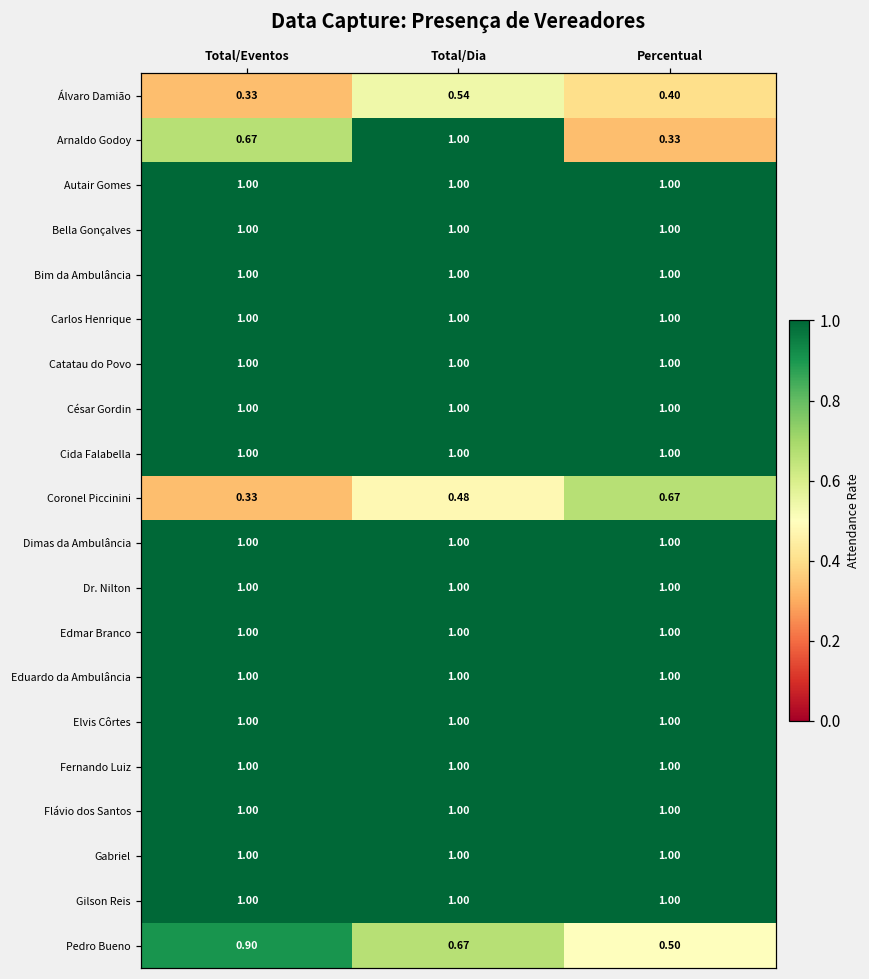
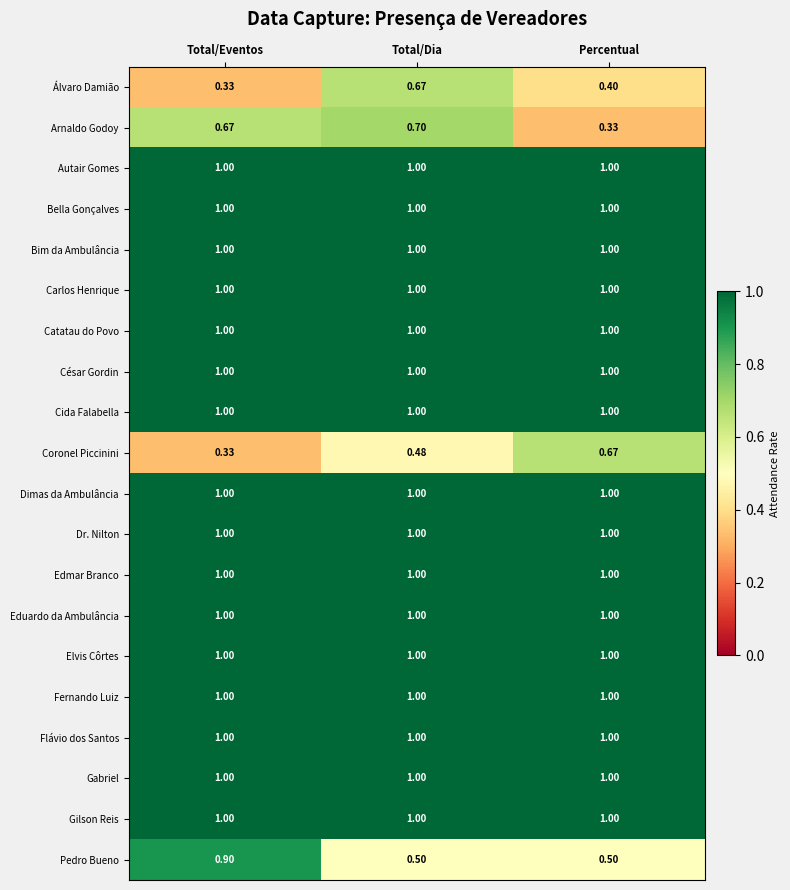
Álvaro Damião, Total/Dia: 0.54 -> 0.67
Arnaldo Godoy, Total/Dia: 1.00 -> 0.70
Pedro Bueno, Total/Dia: 0.67 -> 0.50
